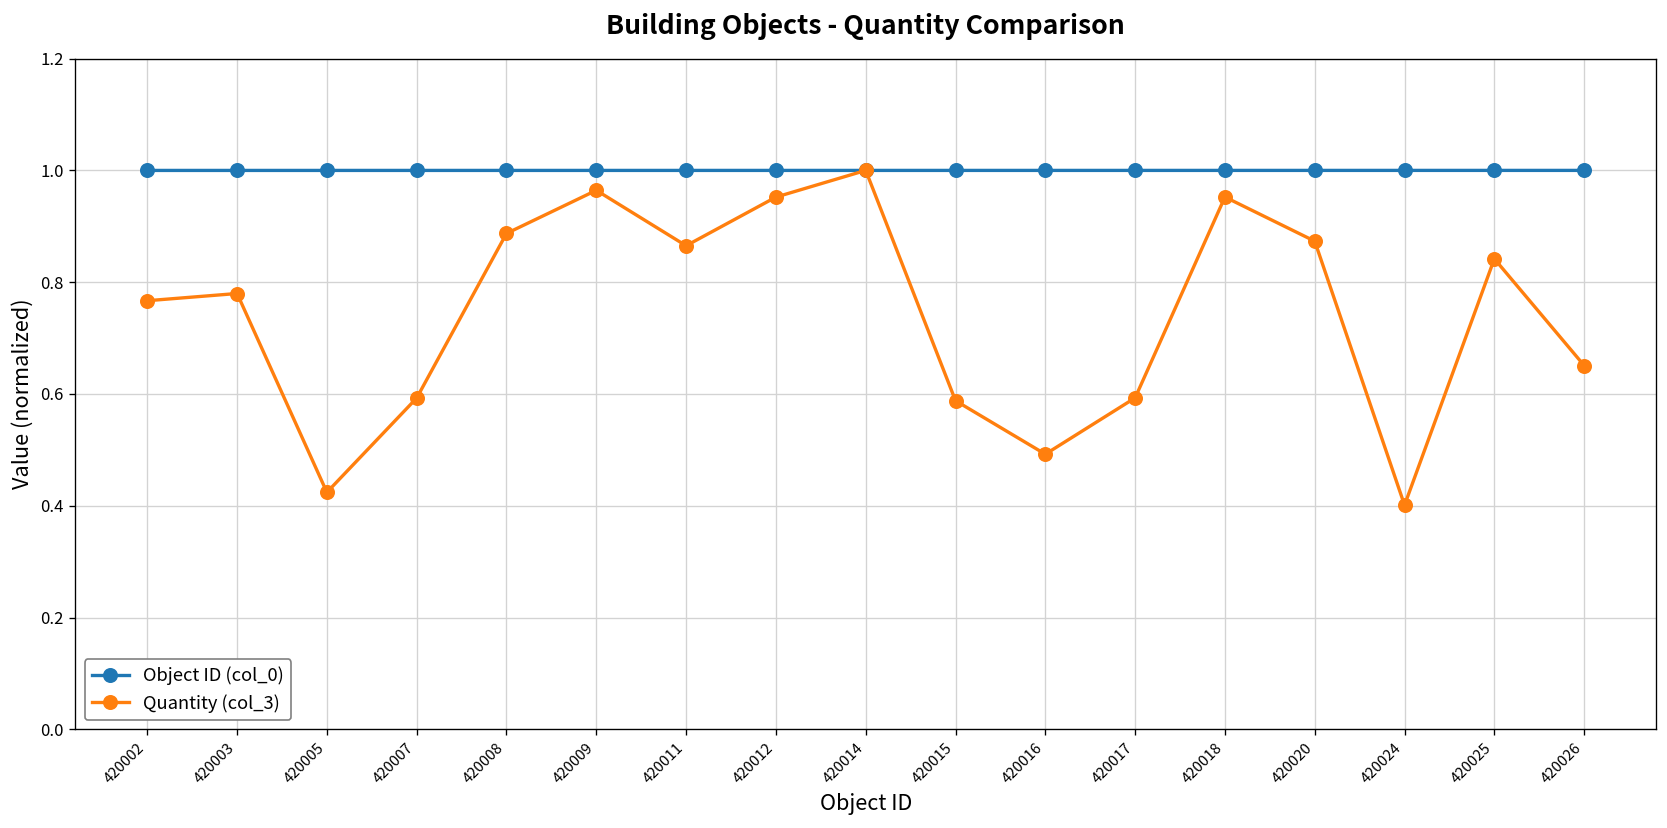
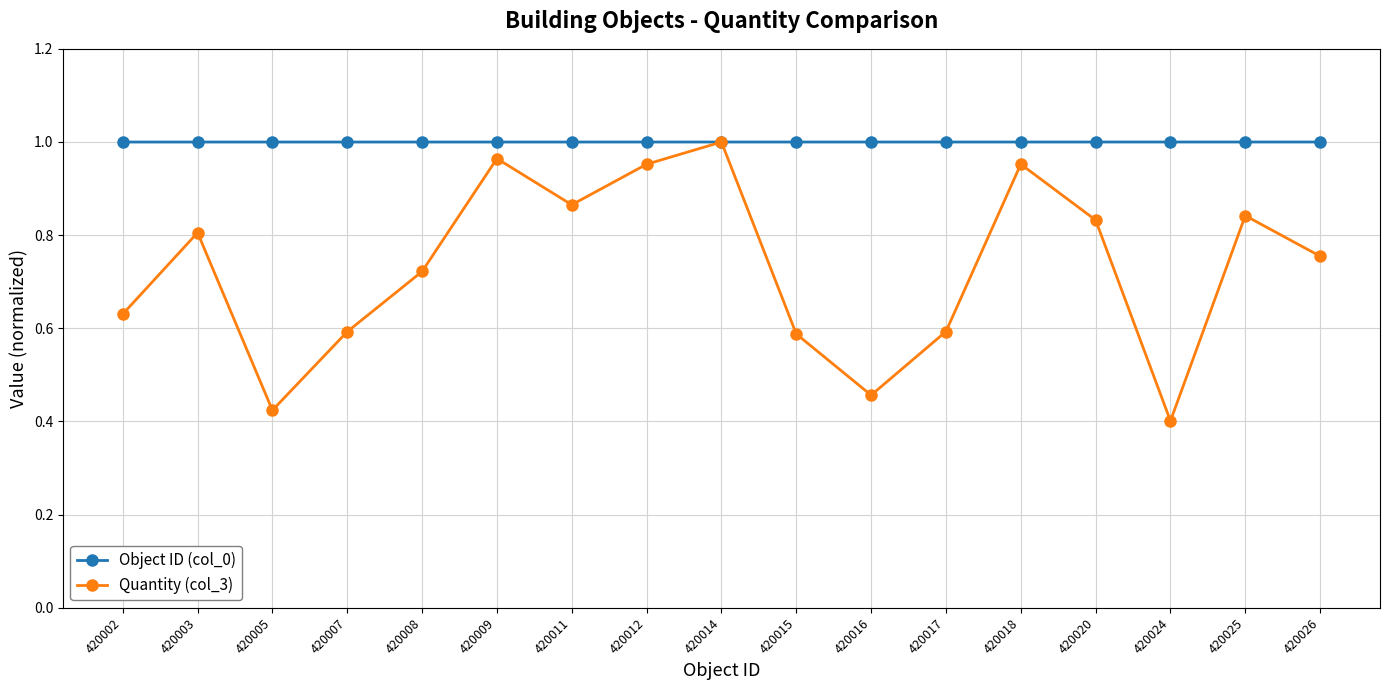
Quantity (col_3), 420002: 0.77 -> 0.63
Quantity (col_3), 420003: 0.78 -> 0.81
Quantity (col_3), 420008: 0.89 -> 0.72
Quantity (col_3), 420016: 0.49 -> 0.46
Quantity (col_3), 420020: 0.87 -> 0.83
Quantity (col_3), 420026: 0.65 -> 0.75
